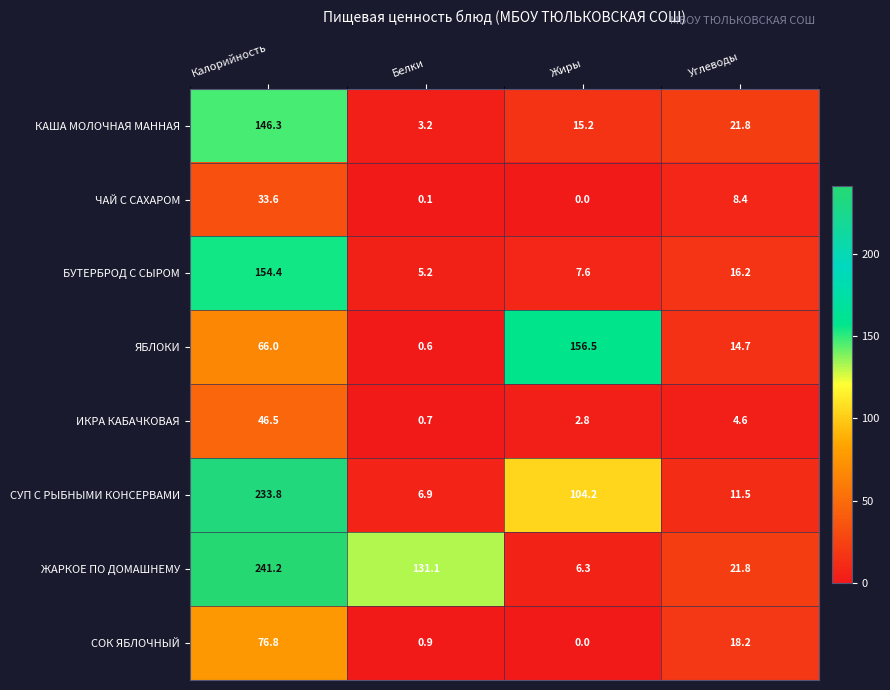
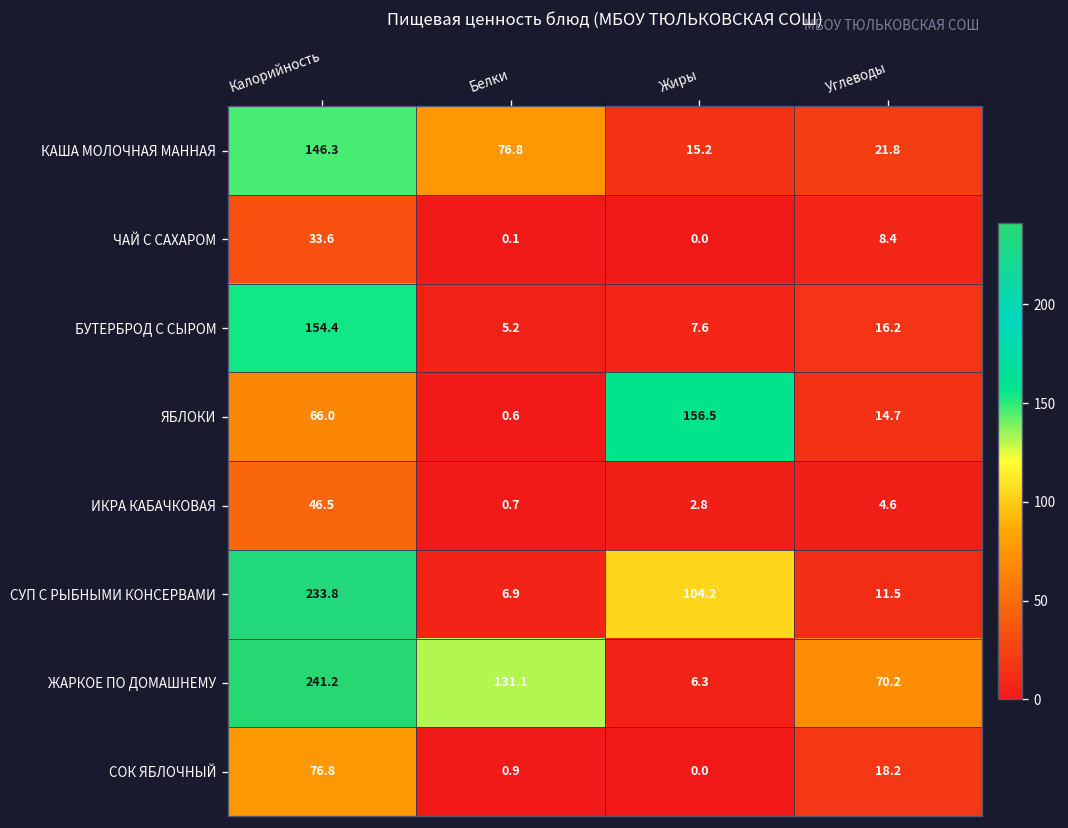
КАША МОЛОЧНАЯ МАННАЯ, Белки: 3.2 -> 76.8
ЖАРКОЕ ПО ДОМАШНЕМУ, Углеводы: 21.8 -> 70.2
